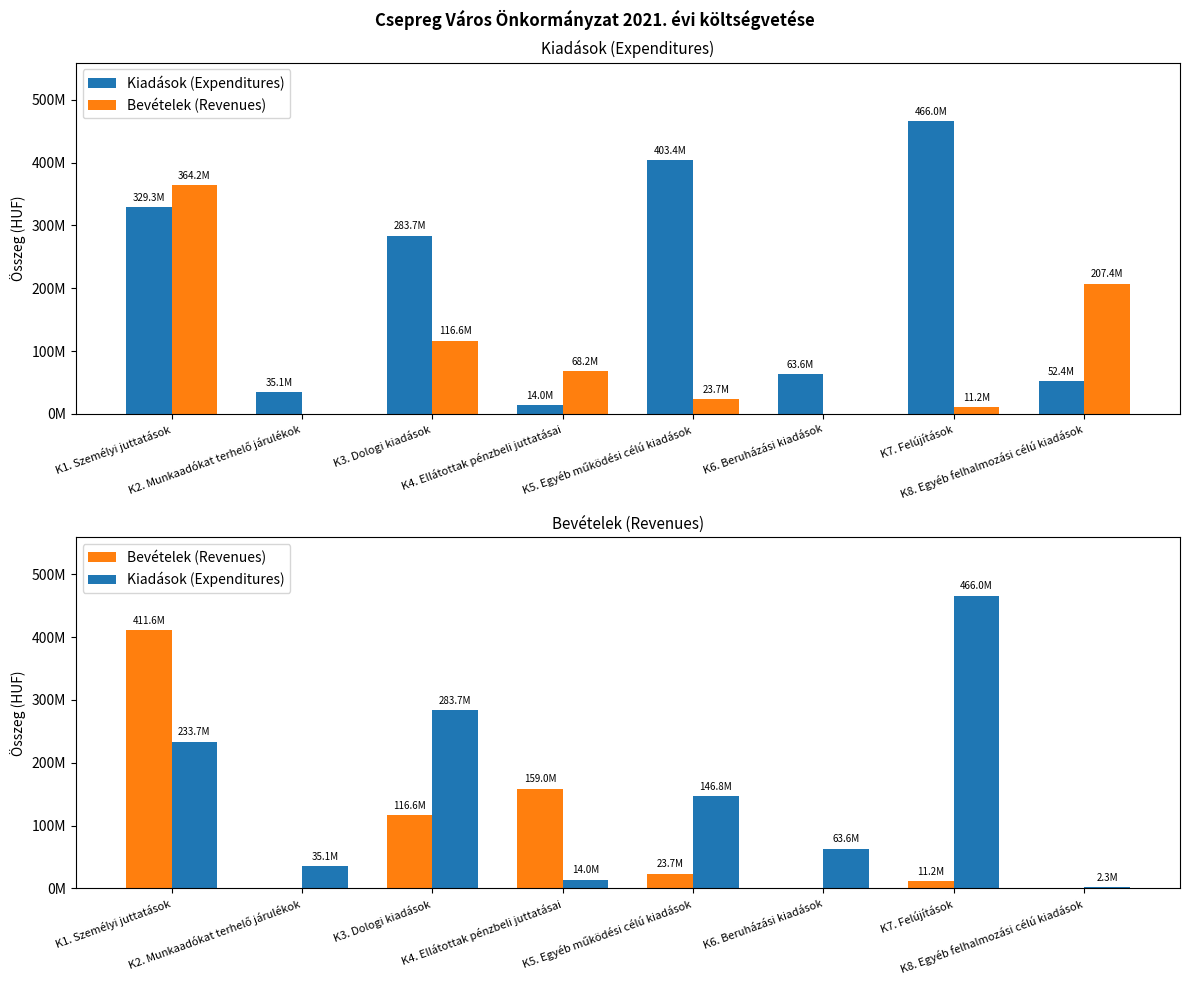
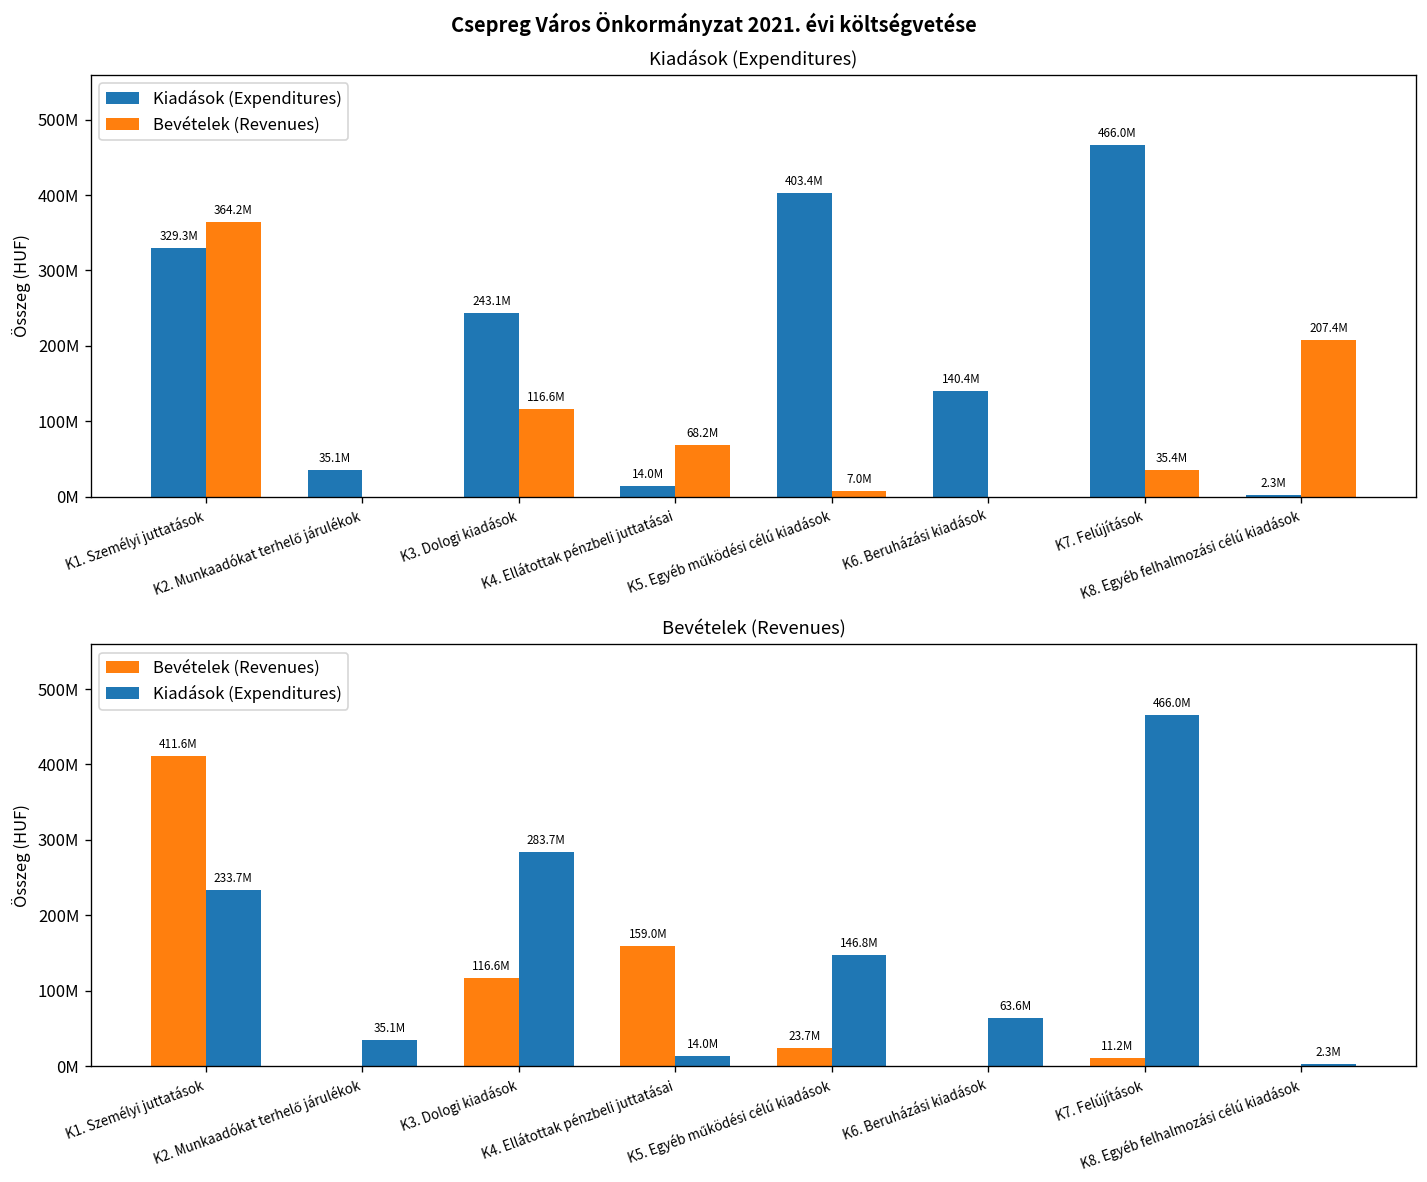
Kiadások (Expenditures), Kiadások (Expenditures), K3. Dologi kiadások: 283.7M -> 243.1M
Kiadások (Expenditures), Bevételek (Revenues), K5. Egyéb működési célú kiadások: 23.7M -> 7.0M
Kiadások (Expenditures), Kiadások (Expenditures), K6. Beruházási kiadások: 63.6M -> 140.4M
Kiadások (Expenditures), Bevételek (Revenues), K7. Felújítások: 11.2M -> 35.4M
Kiadások (Expenditures), Kiadások (Expenditures), K8. Egyéb felhalmozási célú kiadások: 52.4M -> 2.3M
